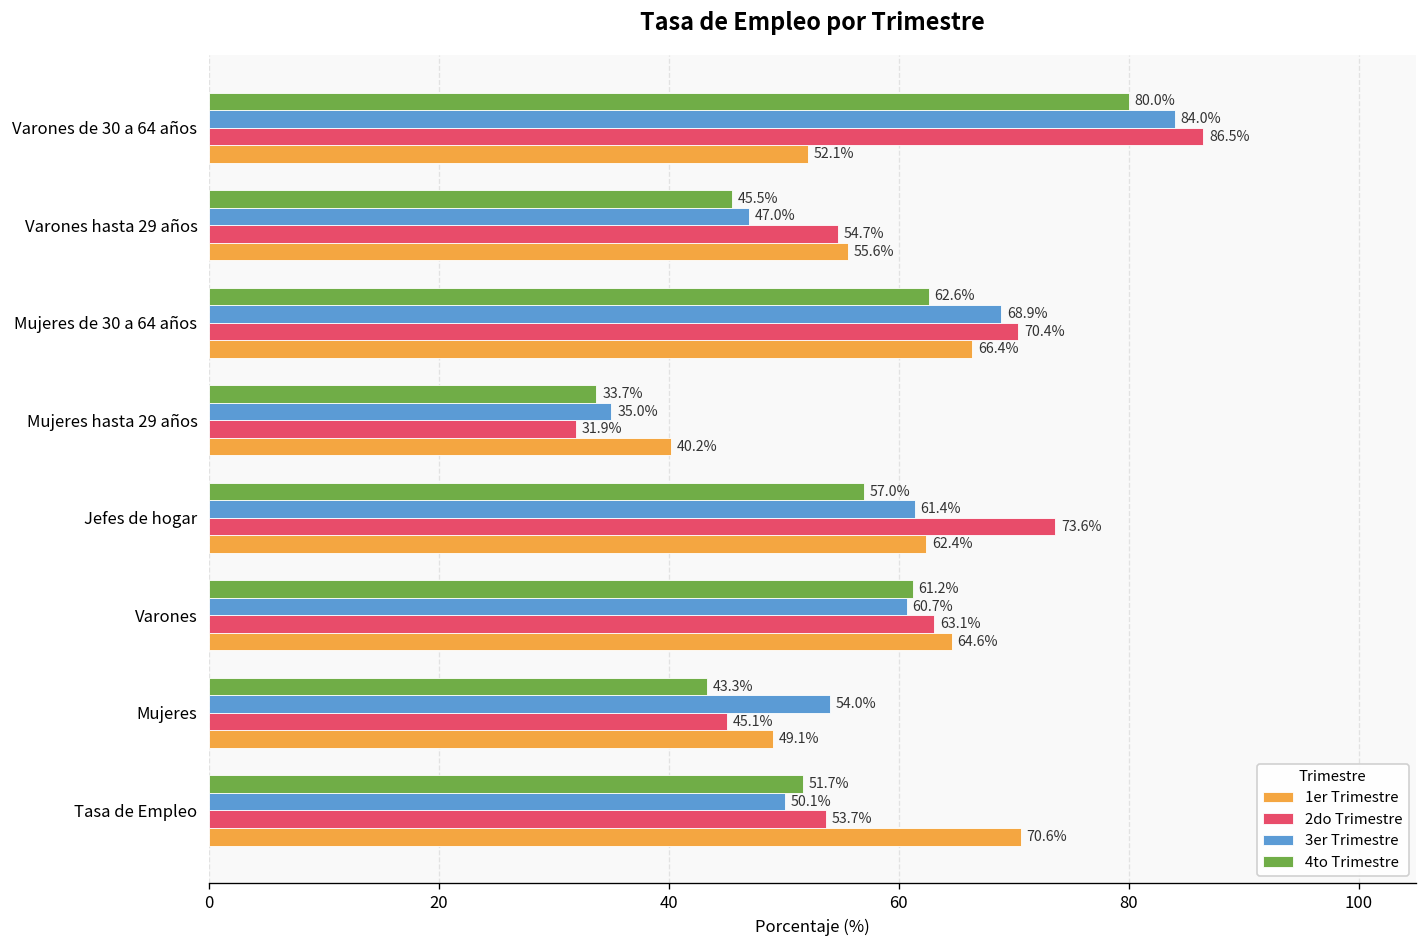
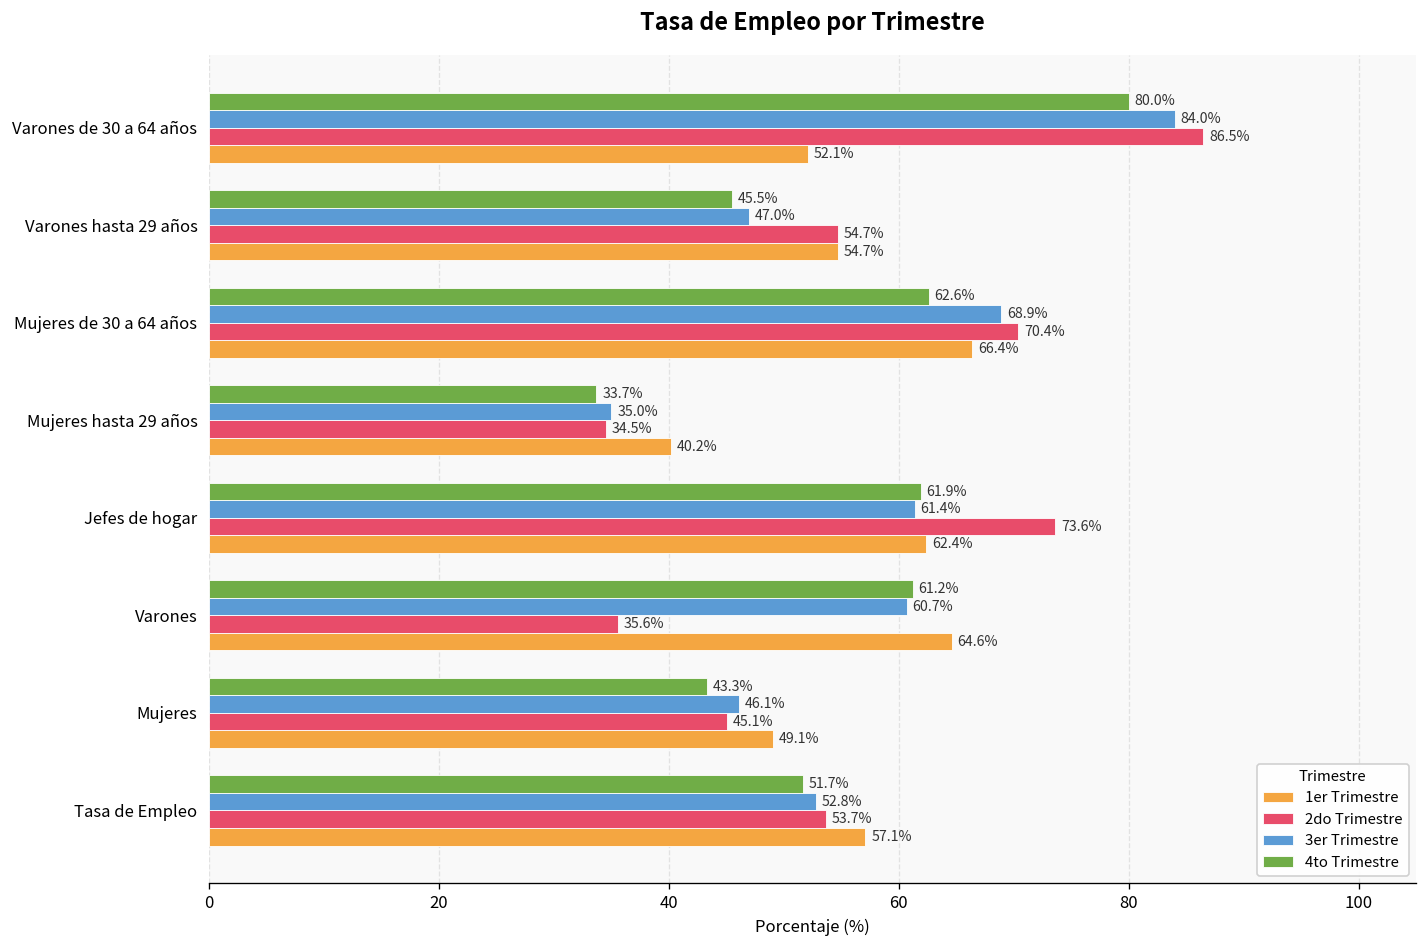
1er Trimestre, Varones hasta 29 años: 55.6% -> 54.7%
2do Trimestre, Mujeres hasta 29 años: 31.9% -> 34.5%
4to Trimestre, Jefes de hogar: 57.0% -> 61.9%
2do Trimestre, Varones: 63.1% -> 35.6%
3er Trimestre, Mujeres: 54.0% -> 46.1%
3er Trimestre, Tasa de Empleo: 50.1% -> 52.8%
1er Trimestre, Tasa de Empleo: 70.6% -> 57.1%
